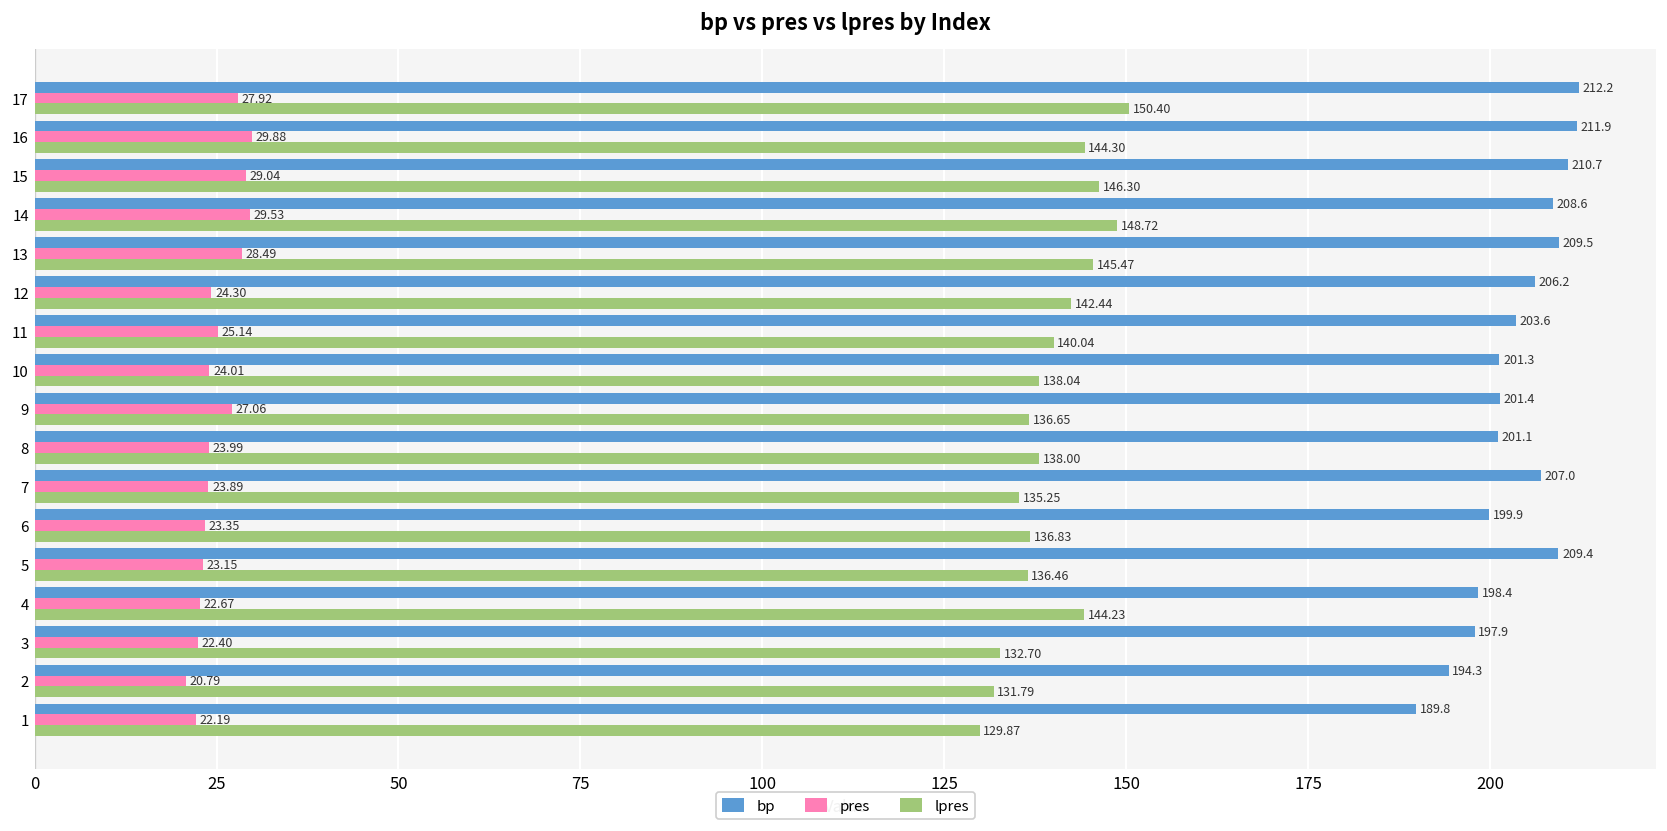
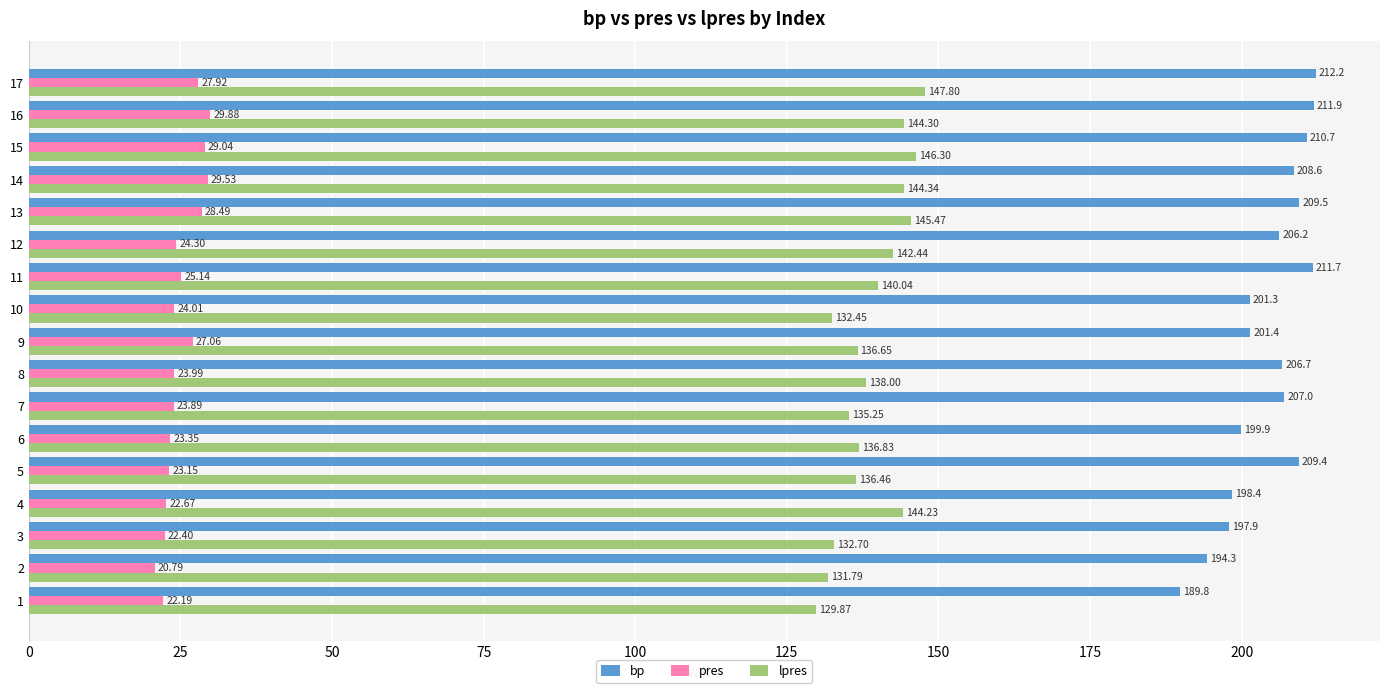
lpres, 17: 150.40 -> 147.80
lpres, 14: 148.72 -> 144.34
bp, 11: 203.6 -> 211.7
lpres, 10: 138.04 -> 132.45
bp, 8: 201.1 -> 206.7
